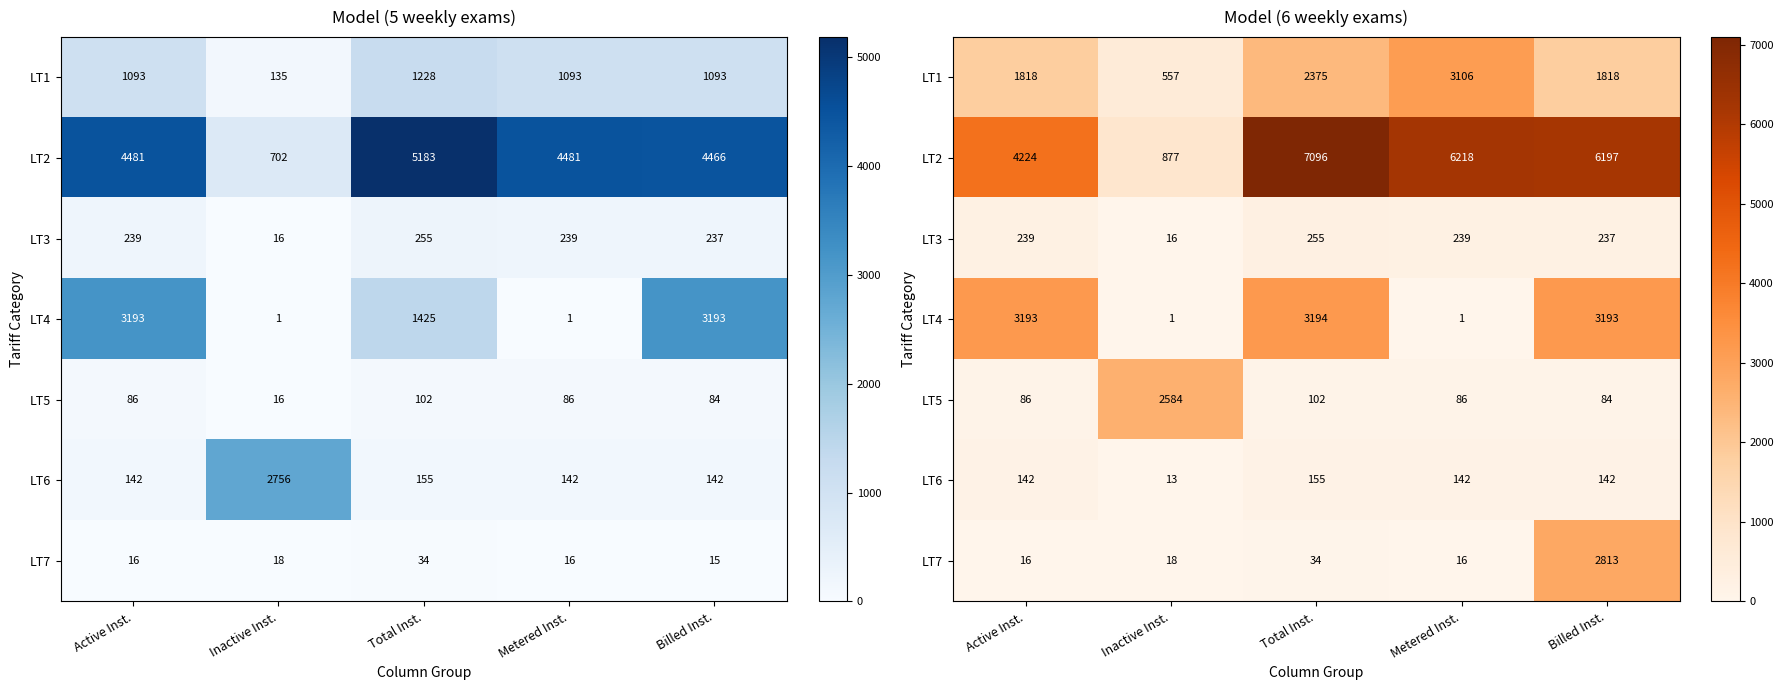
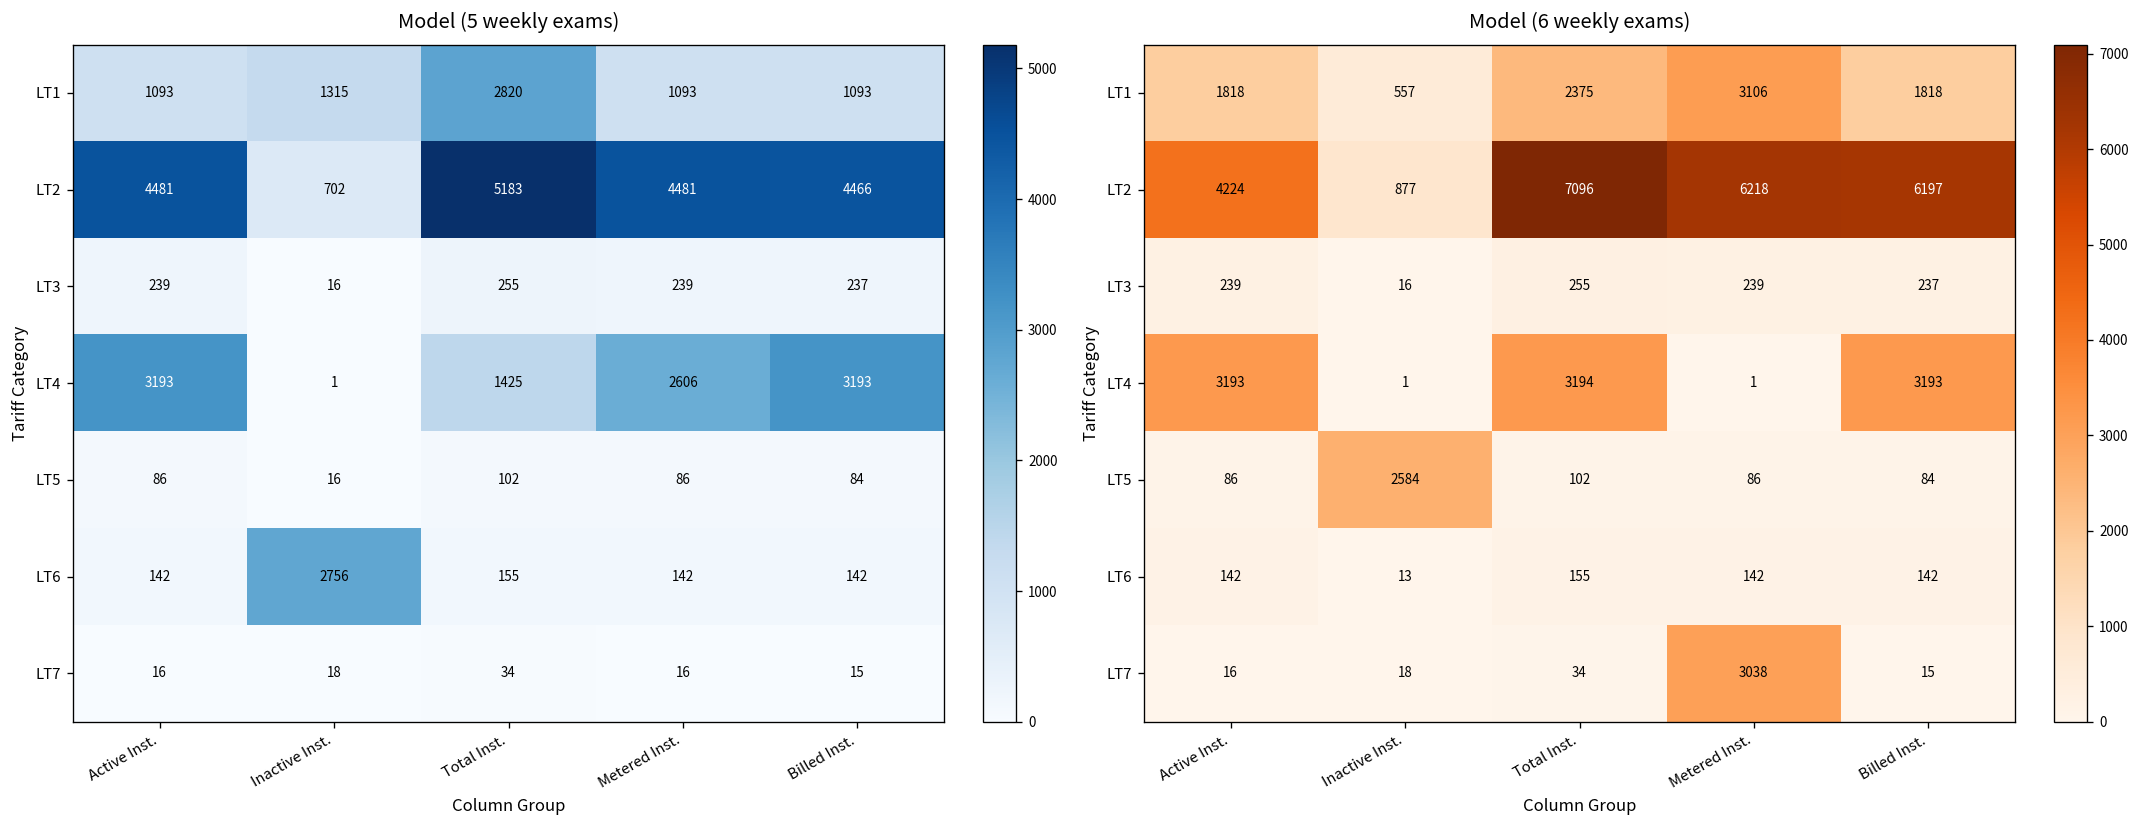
Model (5 weekly exams), LT1, Inactive Inst.: 135 -> 1315
Model (5 weekly exams), LT1, Total Inst.: 1228 -> 2820
Model (5 weekly exams), LT4, Metered Inst.: 1 -> 2606
Model (6 weekly exams), LT7, Metered Inst.: 16 -> 3038
Model (6 weekly exams), LT7, Billed Inst.: 2813 -> 15
